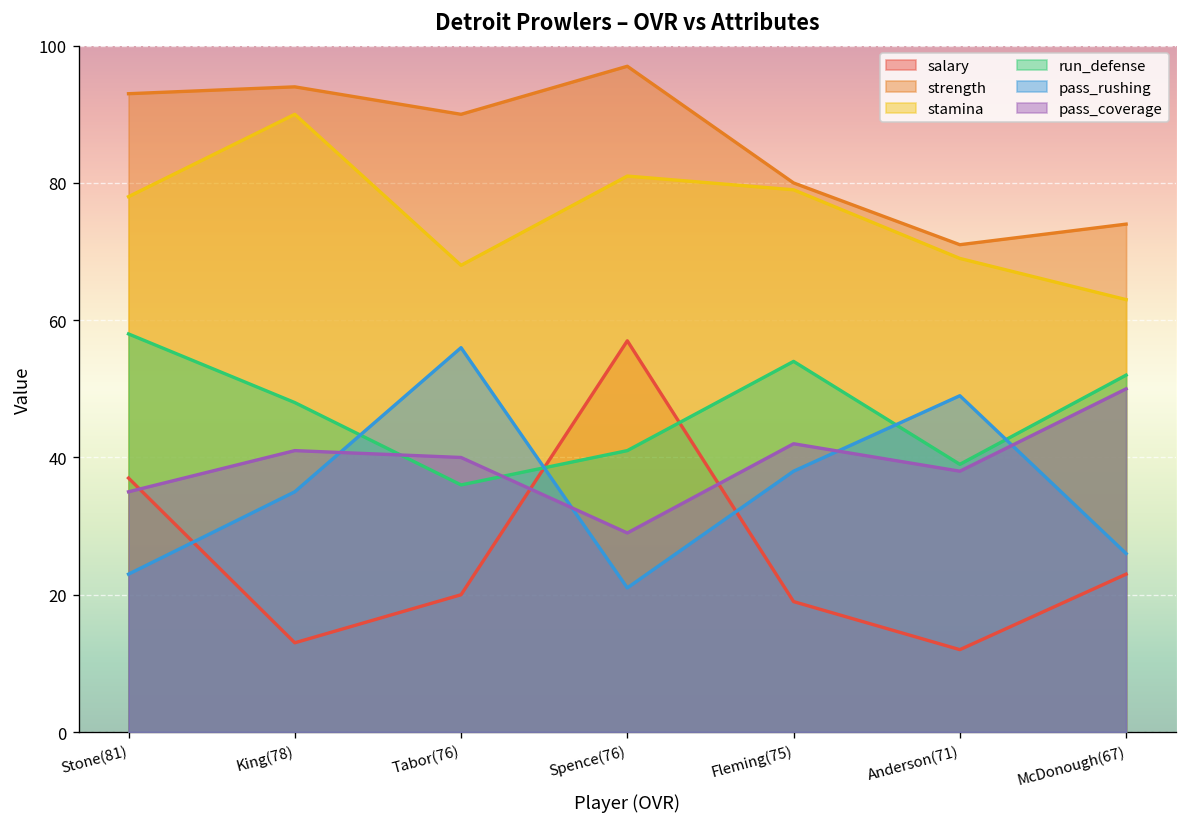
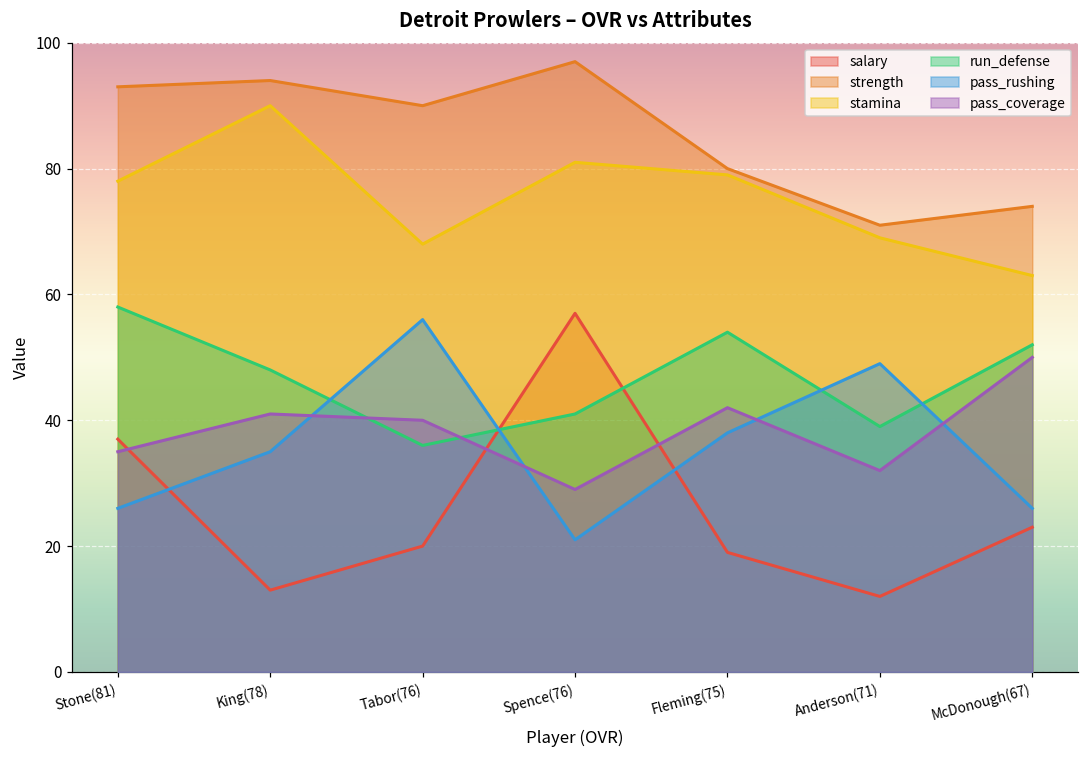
pass_rushing, Stone(81): 23 -> 26
pass_coverage, Anderson(71): 38 -> 32
